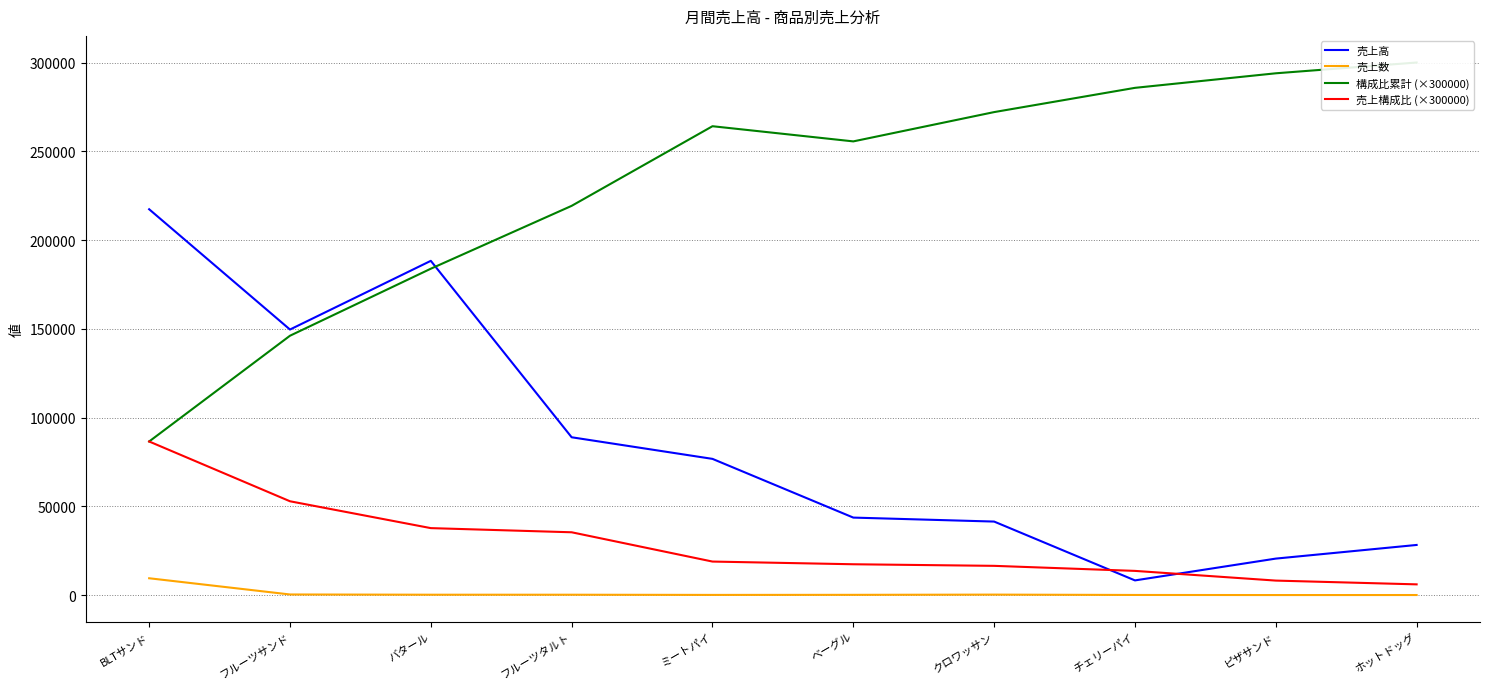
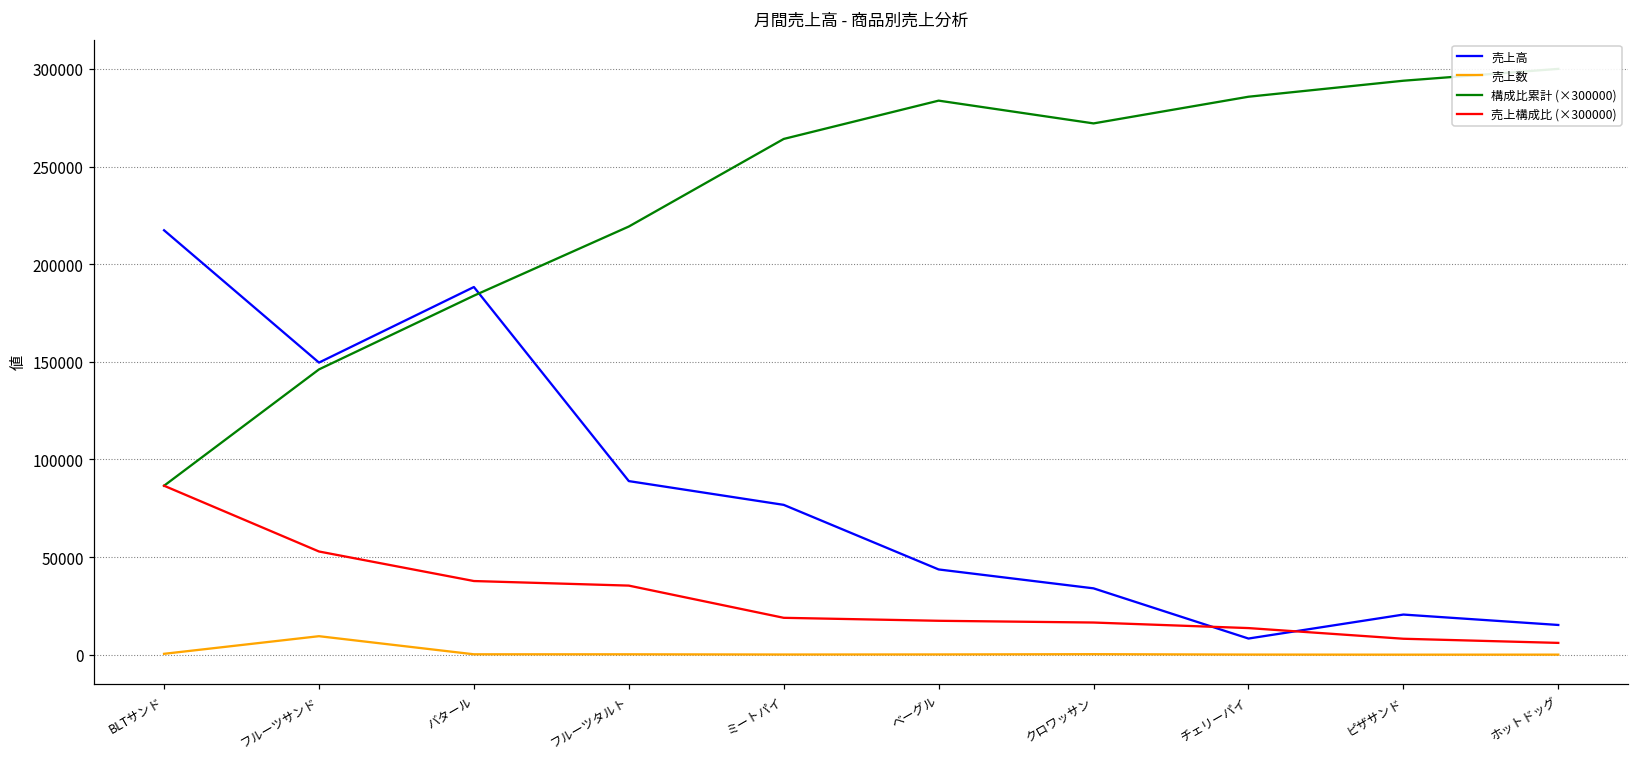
売上数, BLTサンド: 10000 -> 0
売上数, フルーツサンド: 0 -> 10000
構成比累計 (×300000), ベーグル: 256000 -> 284000
売上高, クロワッサン: 41000 -> 34000
売上高, ホットドッグ: 28000 -> 15000
